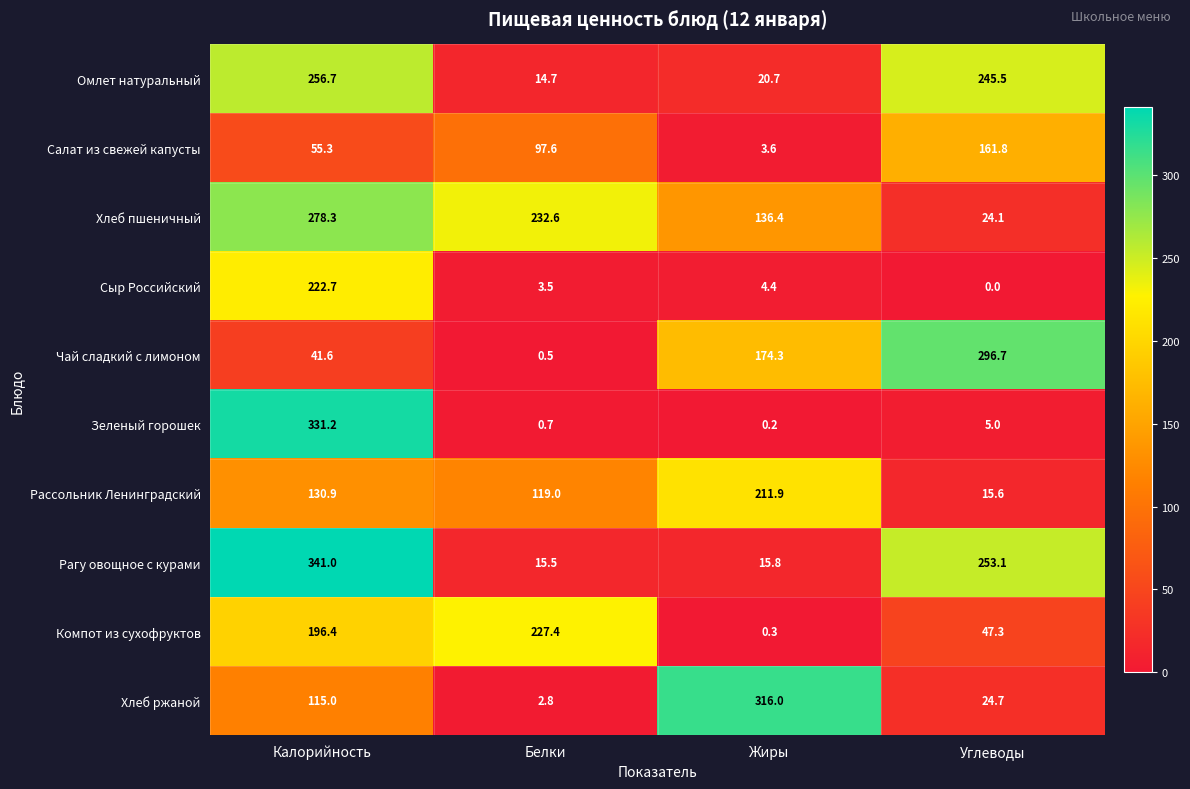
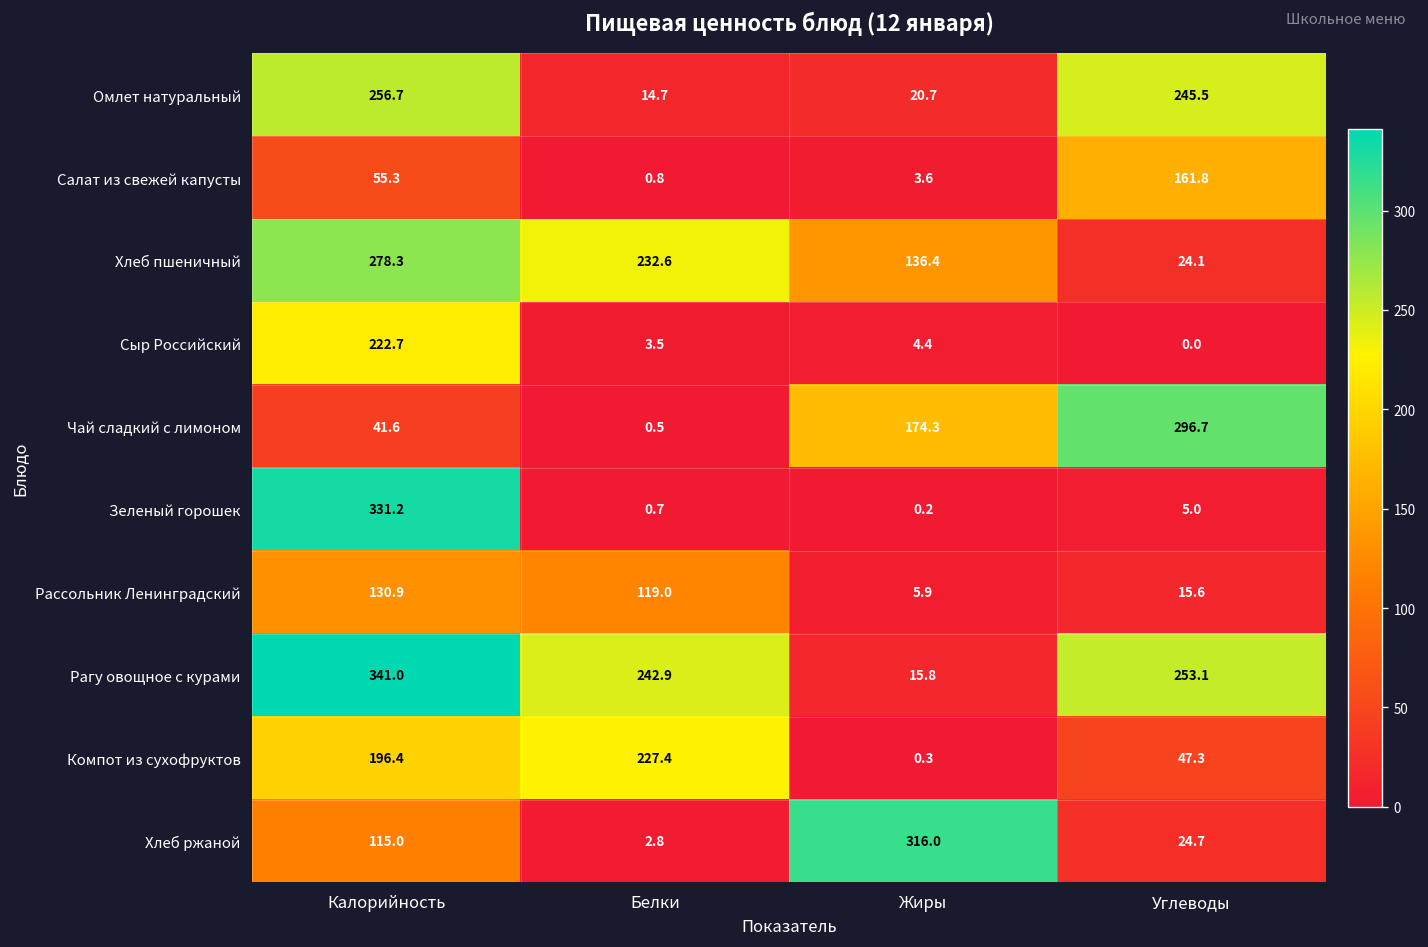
Салат из свежей капусты, Белки: 97.6 -> 0.8
Рассольник Ленинградский, Жиры: 211.9 -> 5.9
Рагу овощное с курами, Белки: 15.5 -> 242.9
